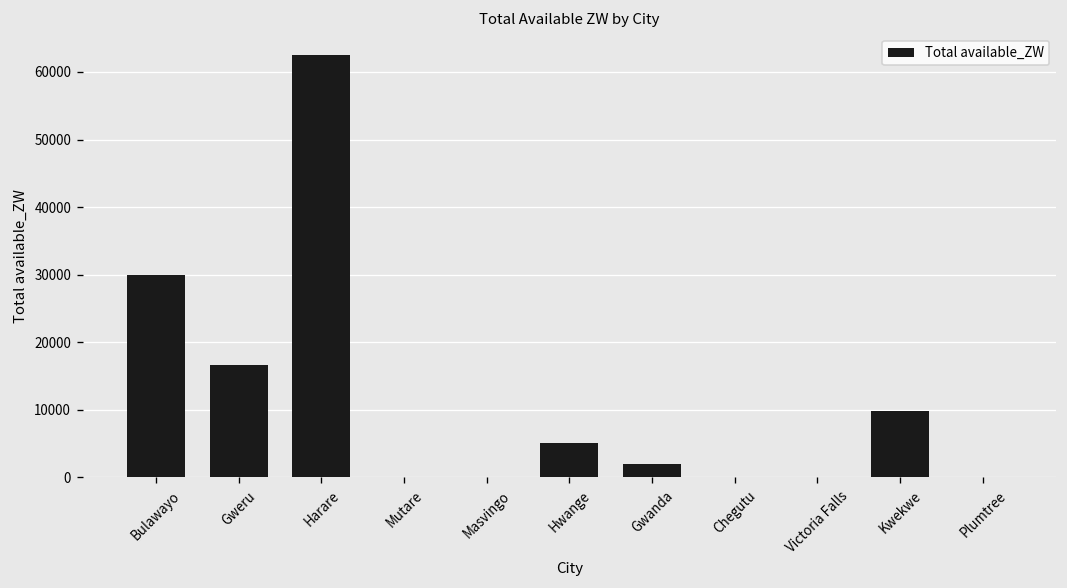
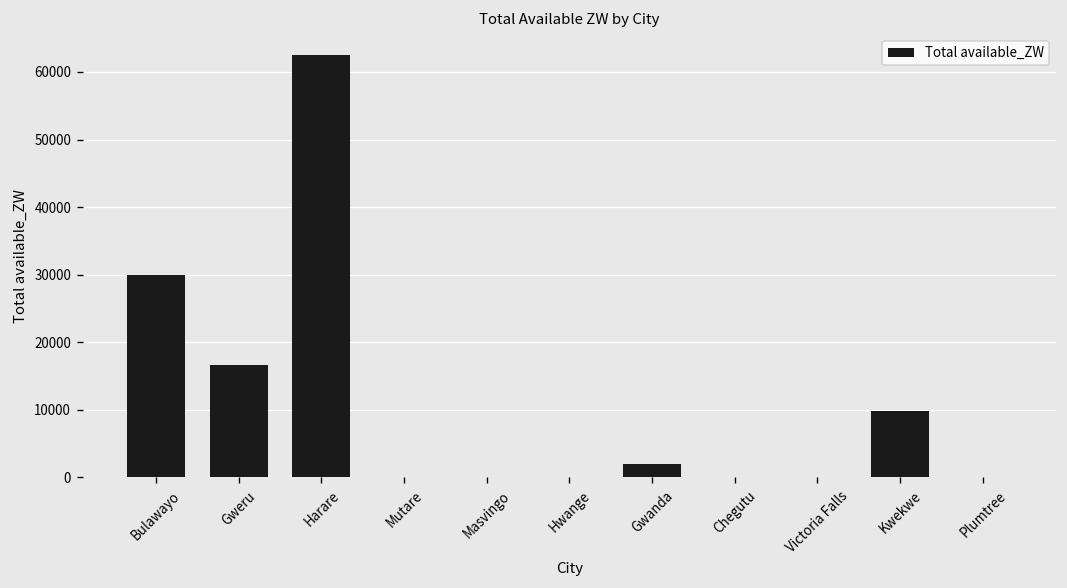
Hwange: 5000 -> 0
